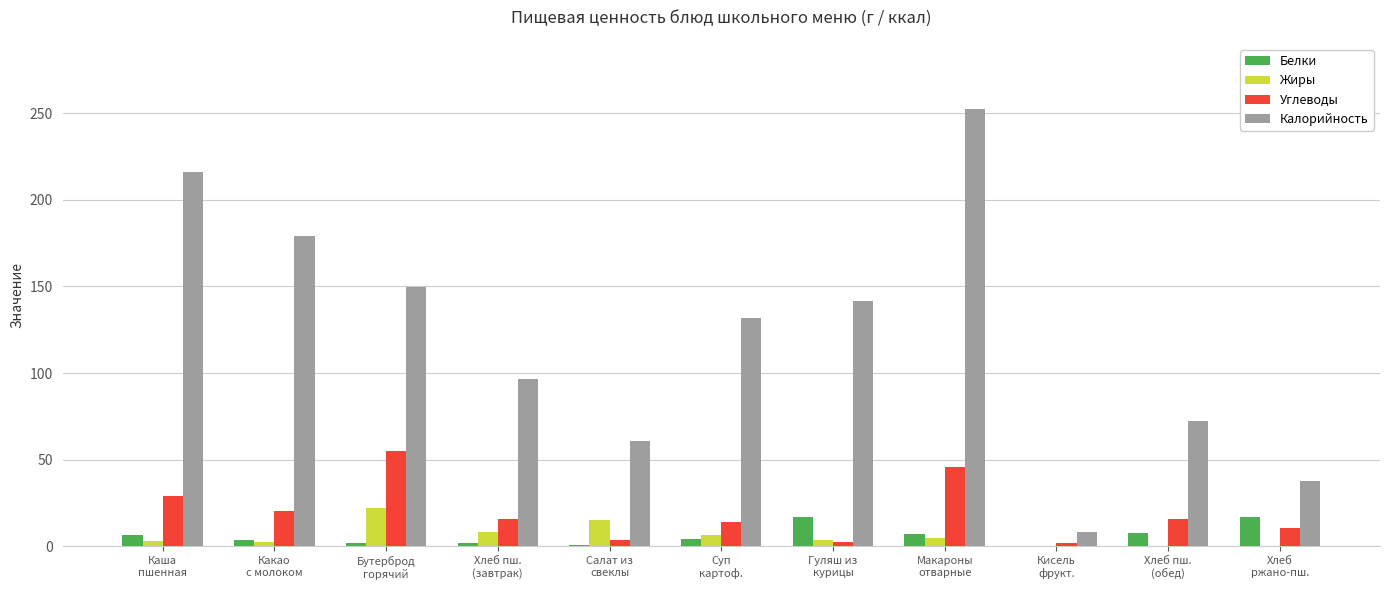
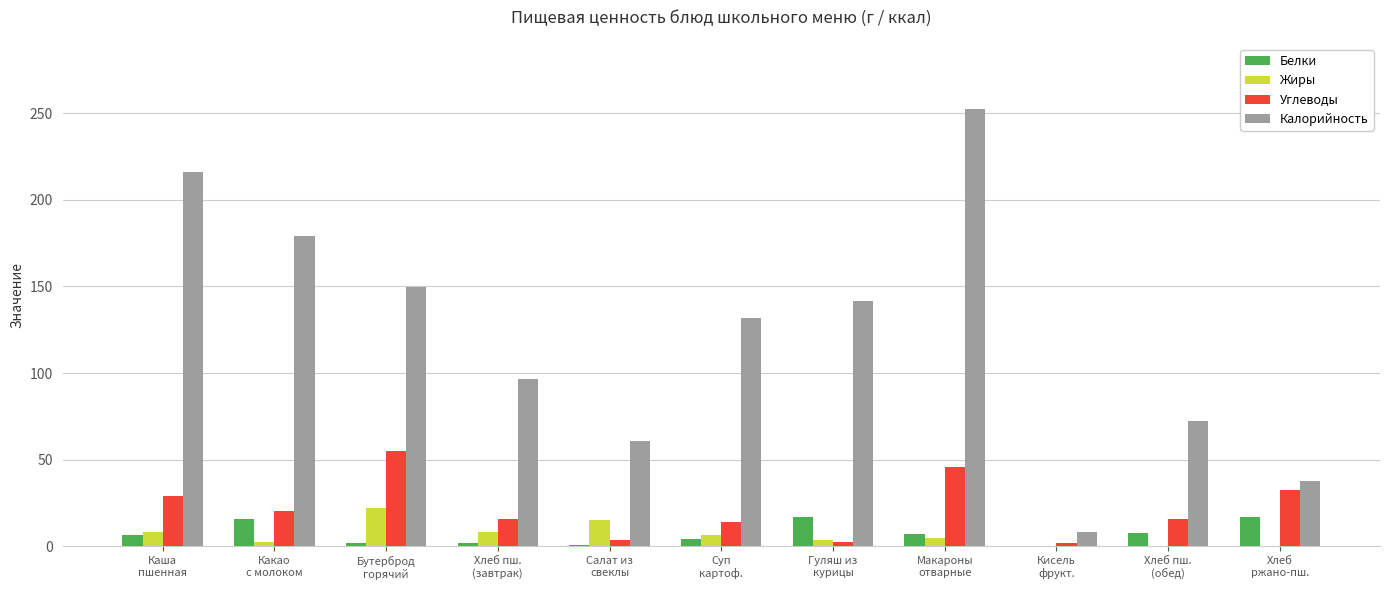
Жиры, Каша пшенная: 3 -> 8
Белки, Какао с молоком: 4 -> 16
Углеводы, Хлеб ржано-пш.: 10 -> 33
